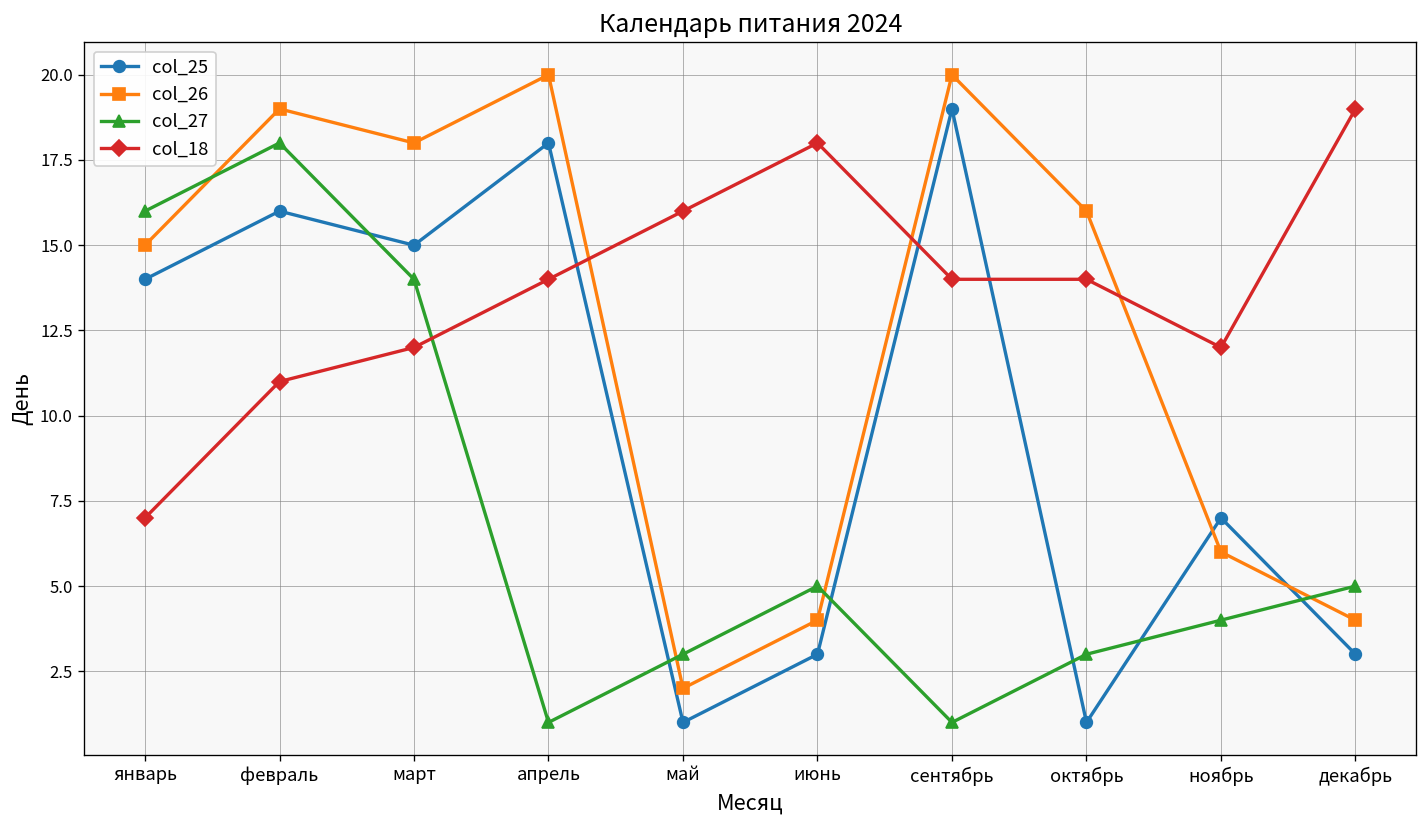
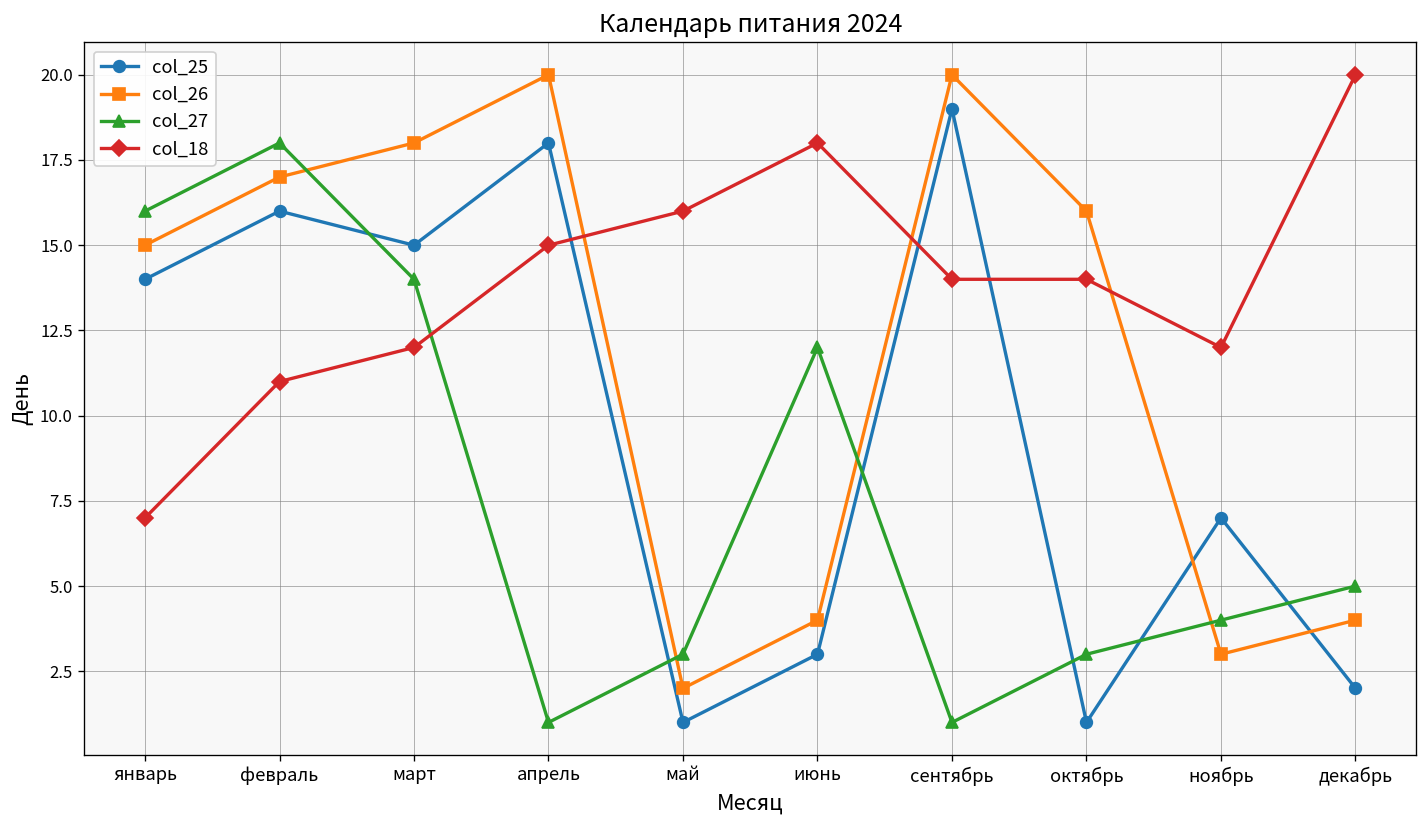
col_26, февраль: 19 -> 17
col_18, апрель: 14 -> 15
col_27, июнь: 5 -> 12
col_26, ноябрь: 6 -> 3
col_25, декабрь: 3 -> 2
col_18, декабрь: 19 -> 20
